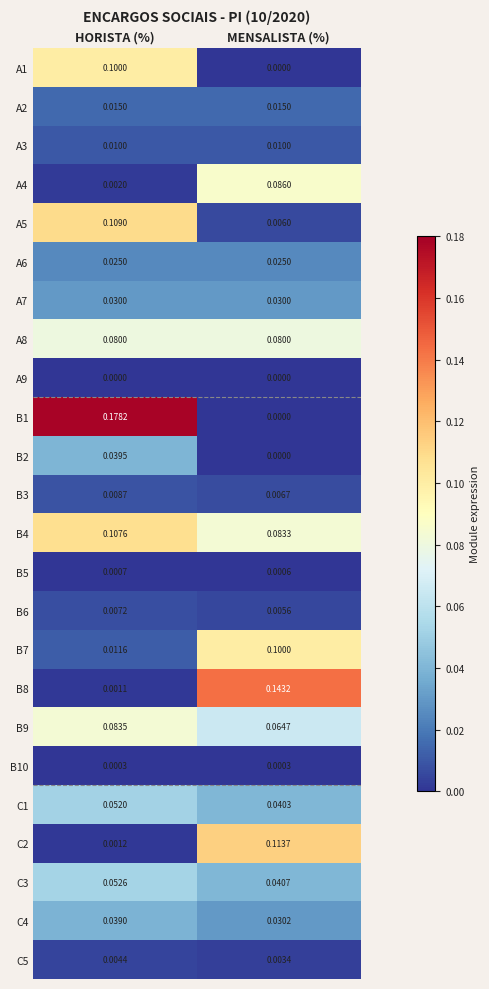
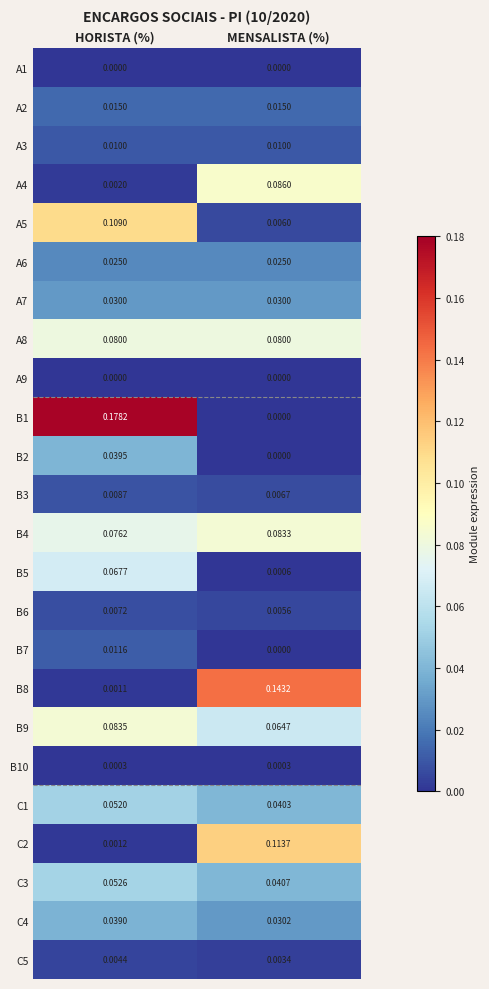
A1, HORISTA (%): 0.1000 -> 0.0000
B4, HORISTA (%): 0.1076 -> 0.0762
B5, HORISTA (%): 0.0007 -> 0.0677
B7, MENSALISTA (%): 0.1000 -> 0.0000
